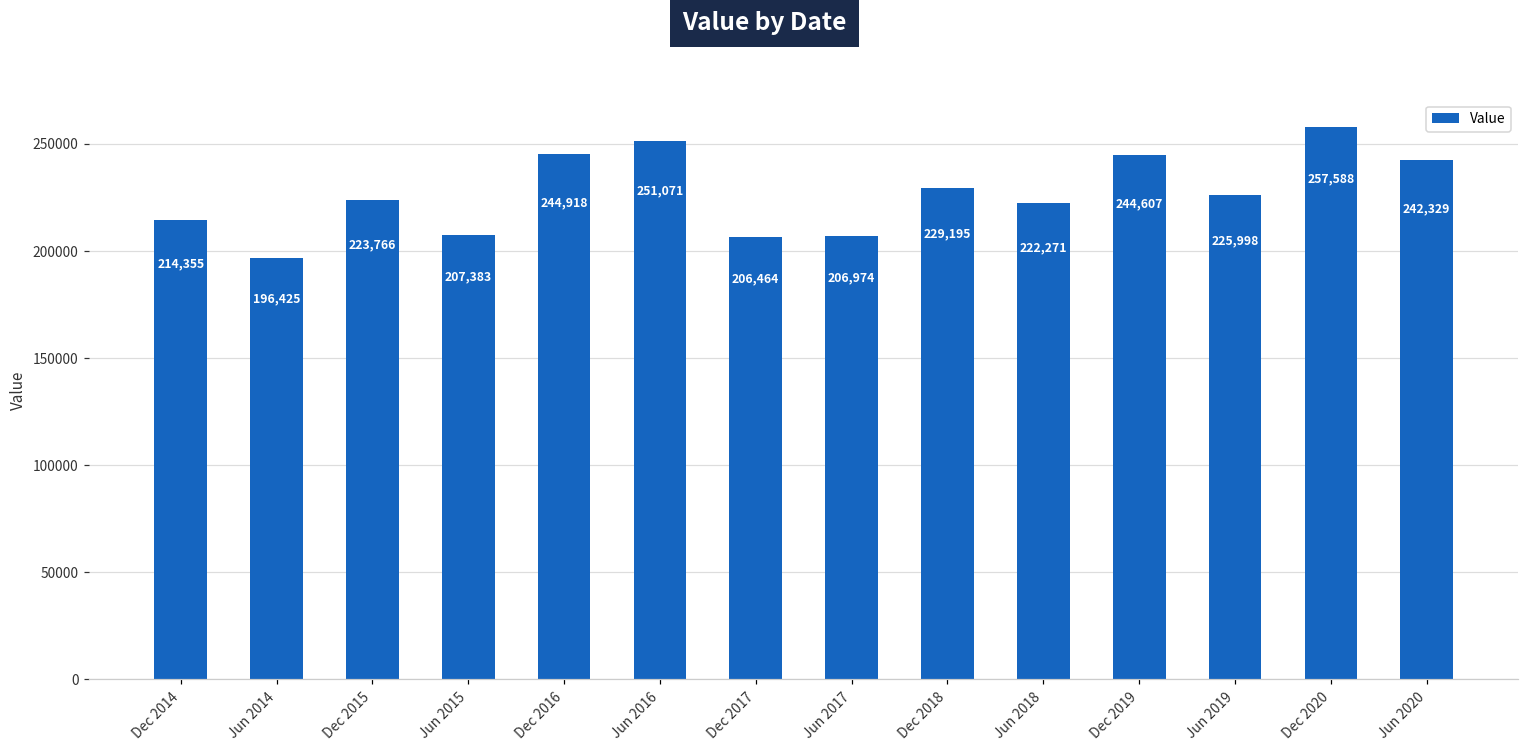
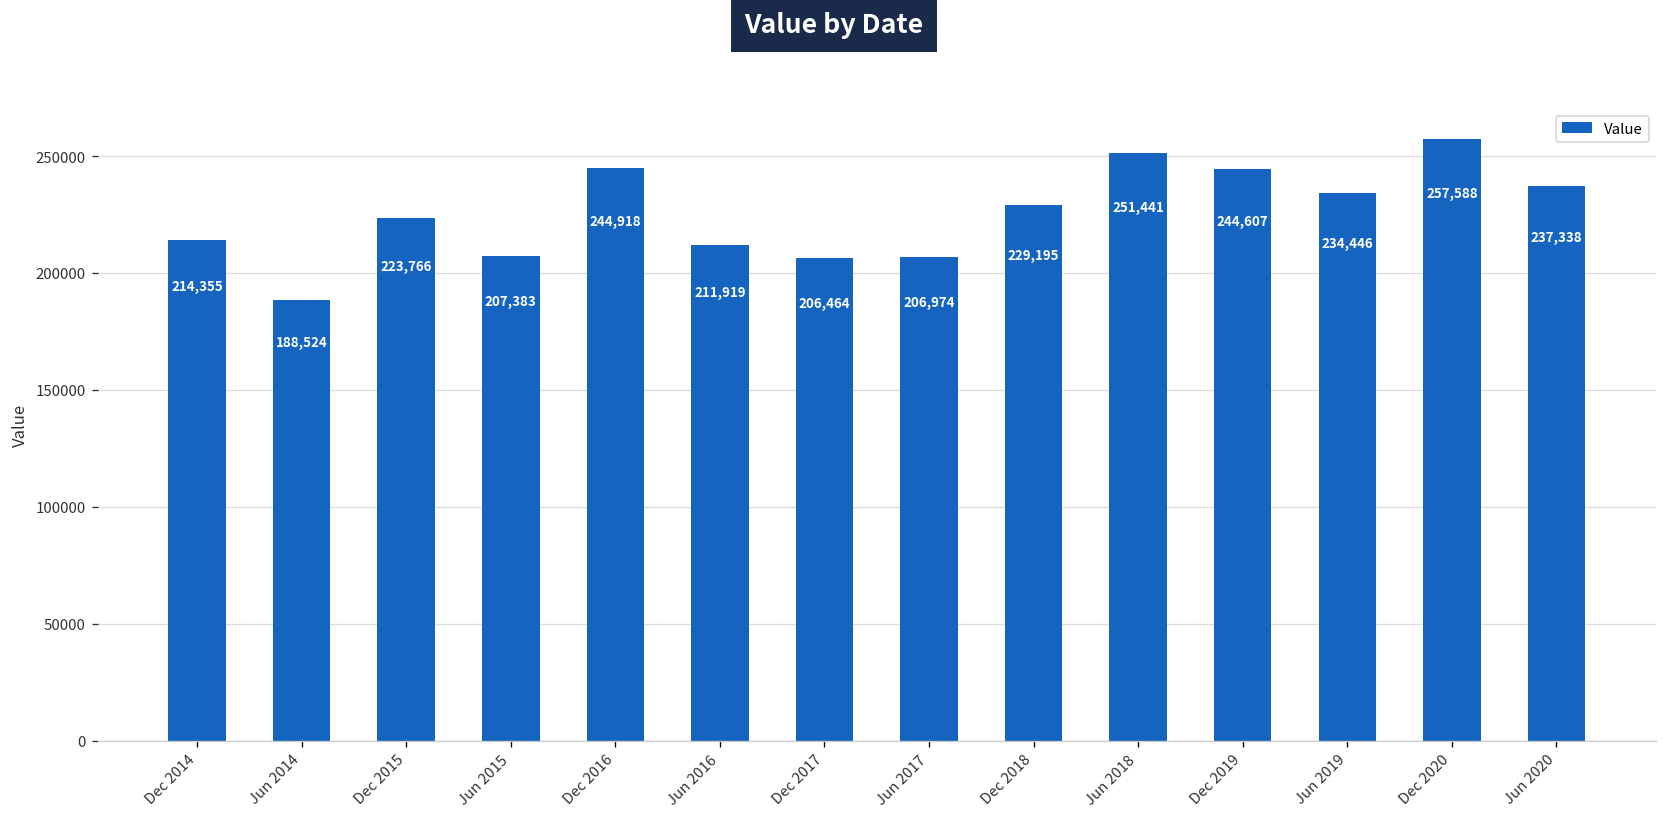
Jun 2014: 196,425 -> 188,524
Jun 2016: 251,071 -> 211,919
Jun 2018: 222,271 -> 251,441
Jun 2019: 225,998 -> 234,446
Jun 2020: 242,329 -> 237,338
